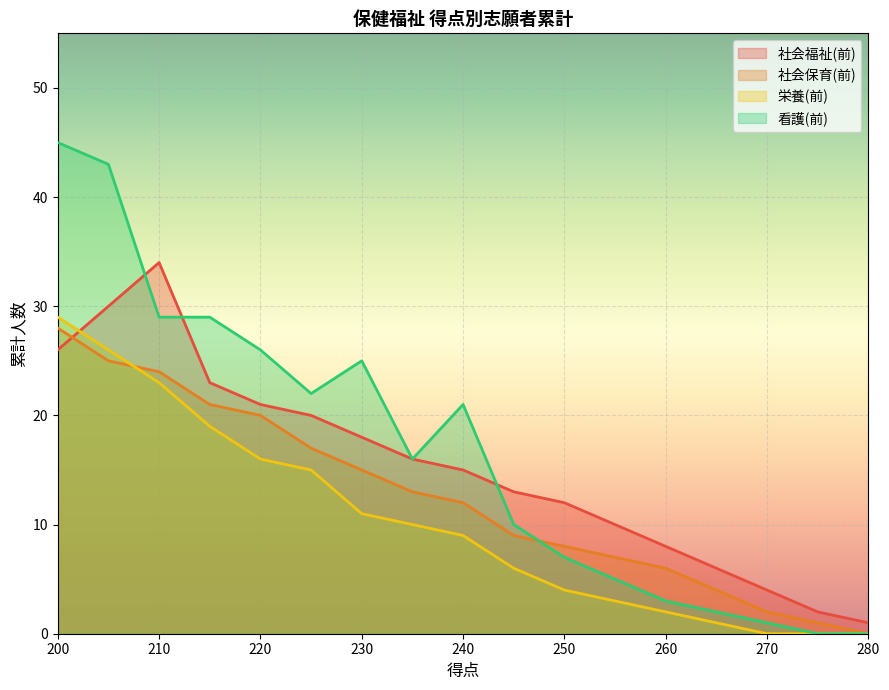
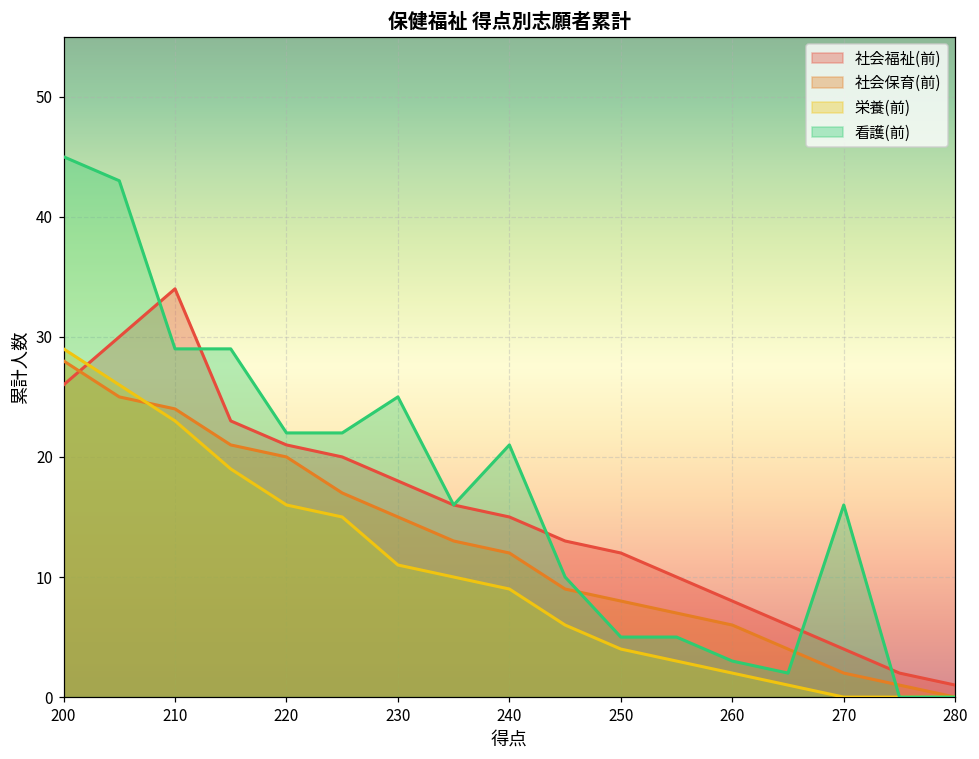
看護(前), 220: 26 -> 22
看護(前), 250: 7 -> 5
看護(前), 270: 1 -> 16
